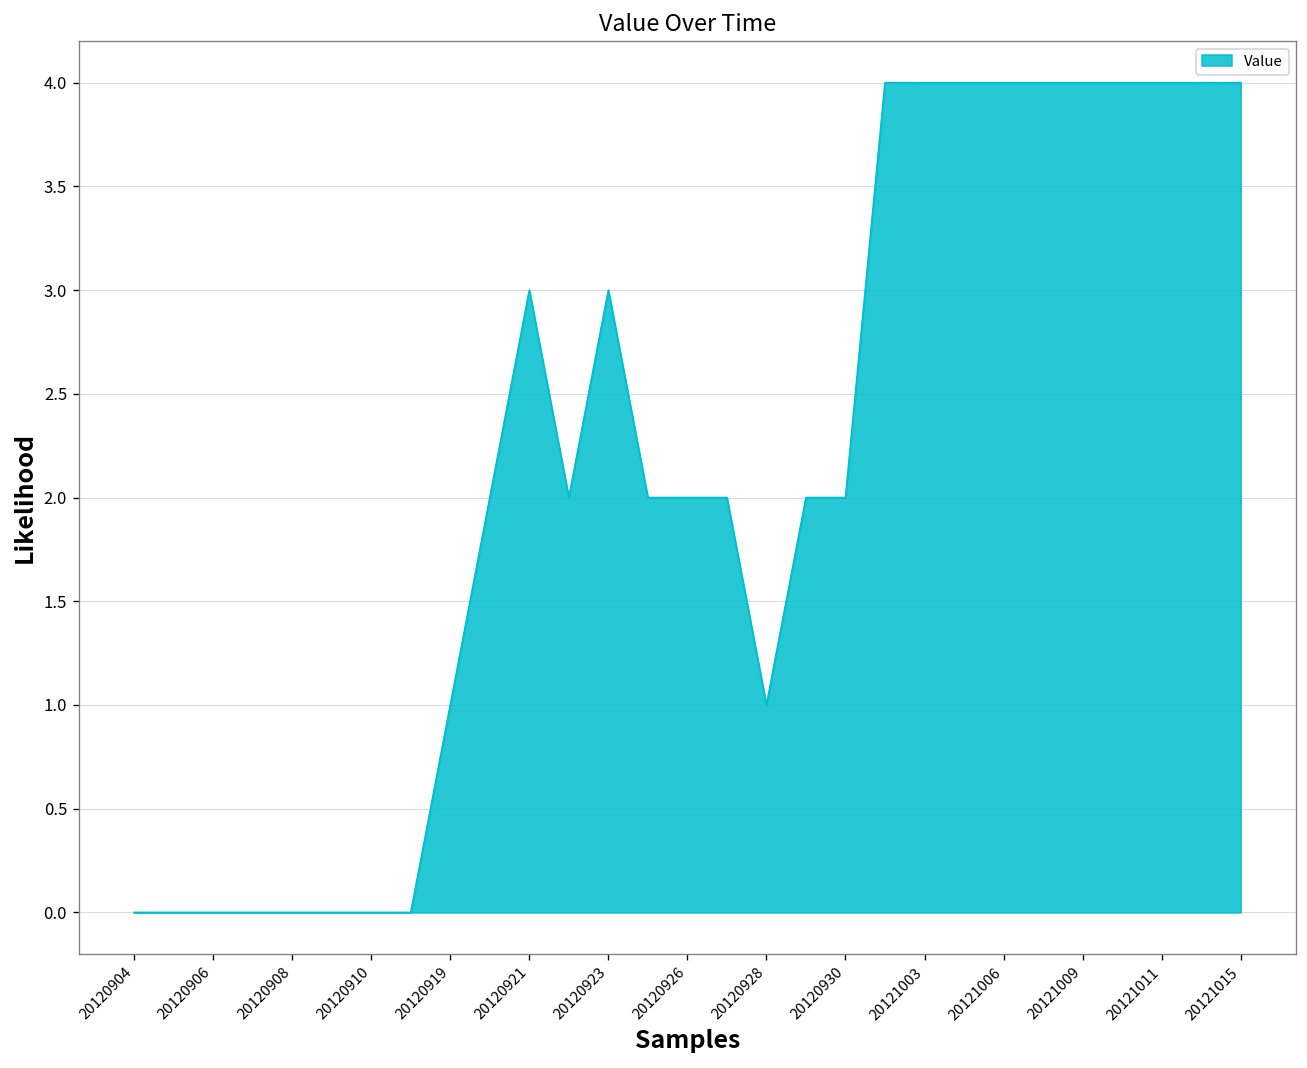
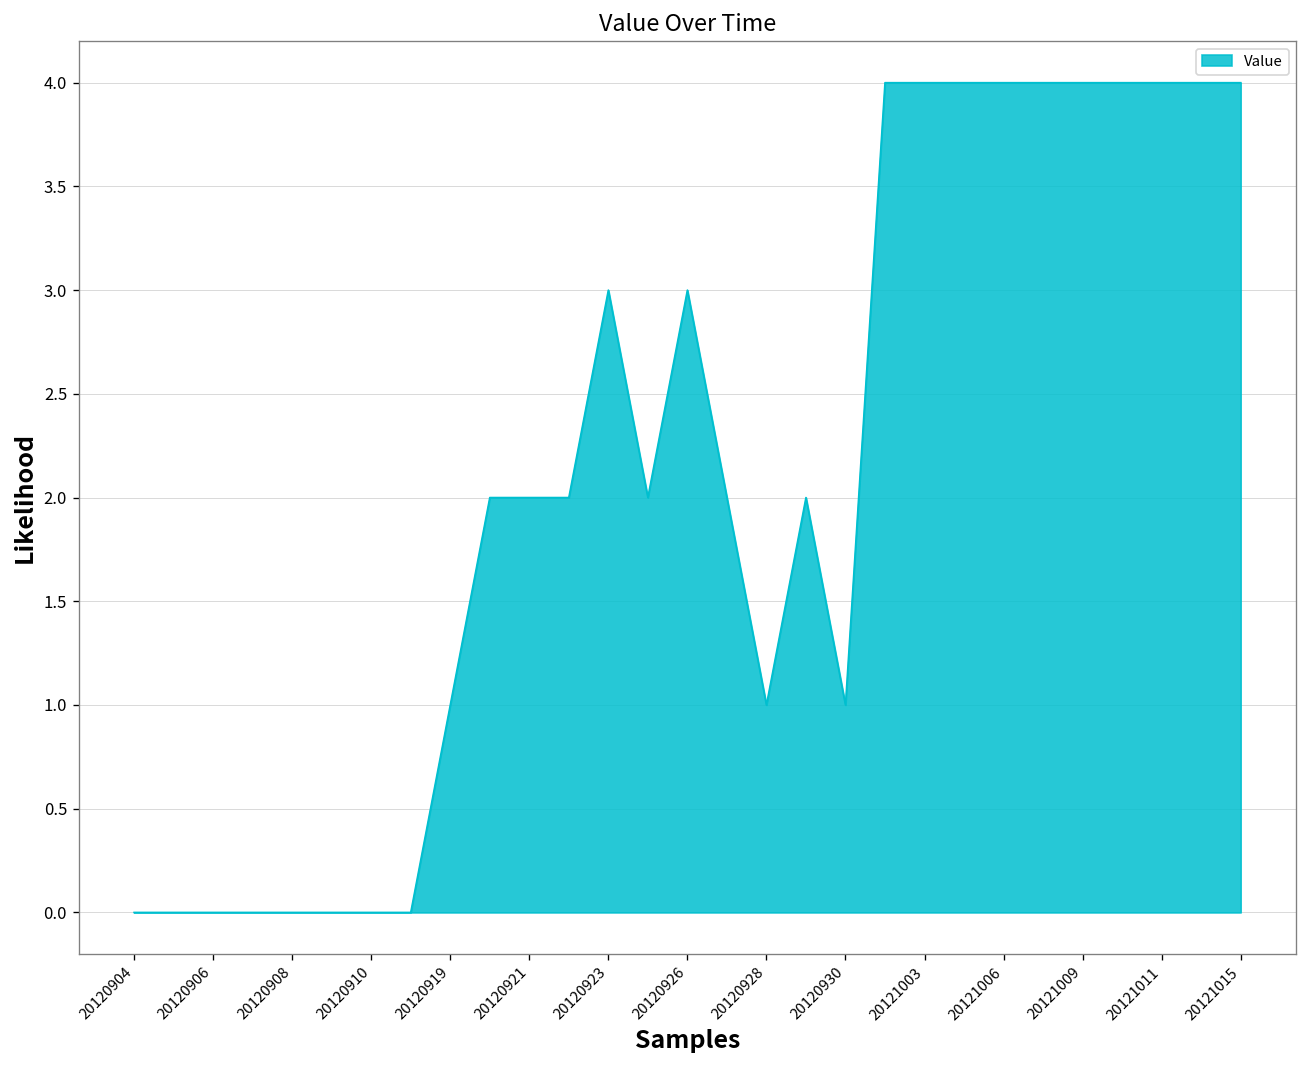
20120921: 3 -> 2
20120926: 2 -> 3
20120930: 2 -> 1
